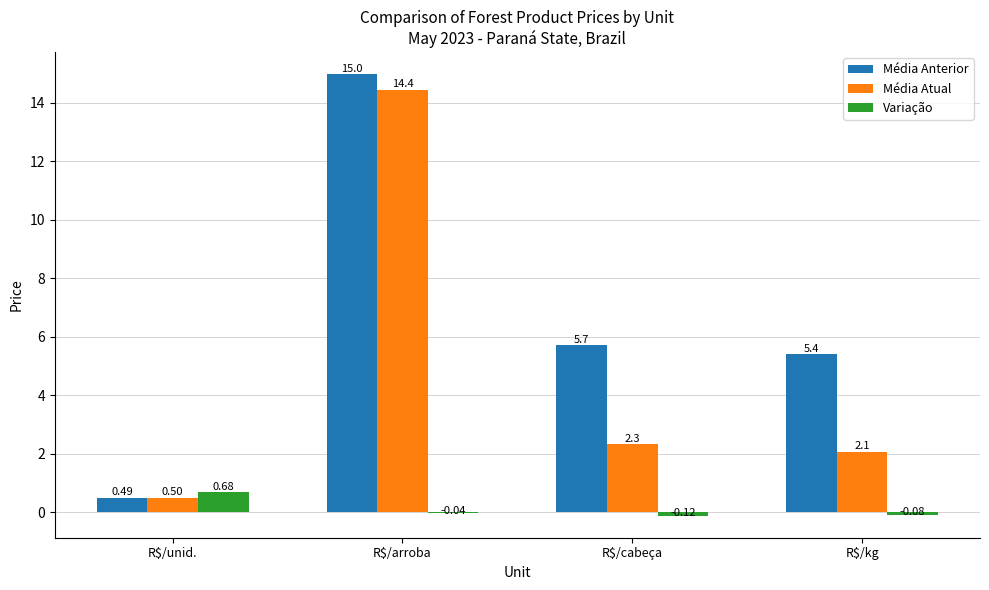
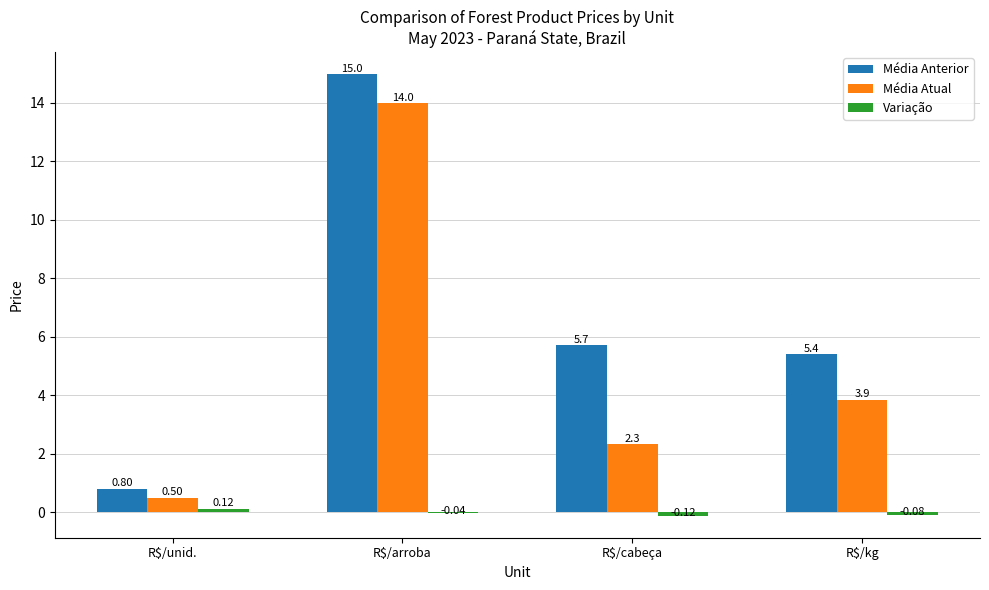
Média Anterior, R$/unid.: 0.49 -> 0.80
Variação, R$/unid.: 0.68 -> 0.12
Média Atual, R$/arroba: 14.4 -> 14.0
Média Atual, R$/kg: 2.1 -> 3.9
